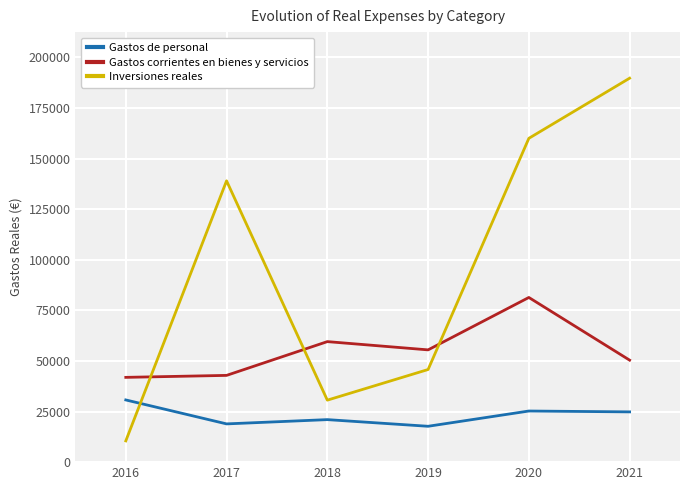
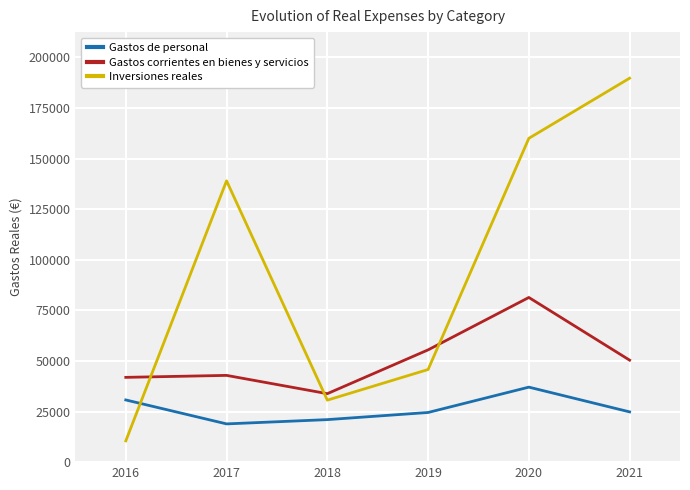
Gastos corrientes en bienes y servicios, 2018: 60000 -> 34000
Gastos de personal, 2019: 18000 -> 25000
Gastos de personal, 2020: 25000 -> 37000
